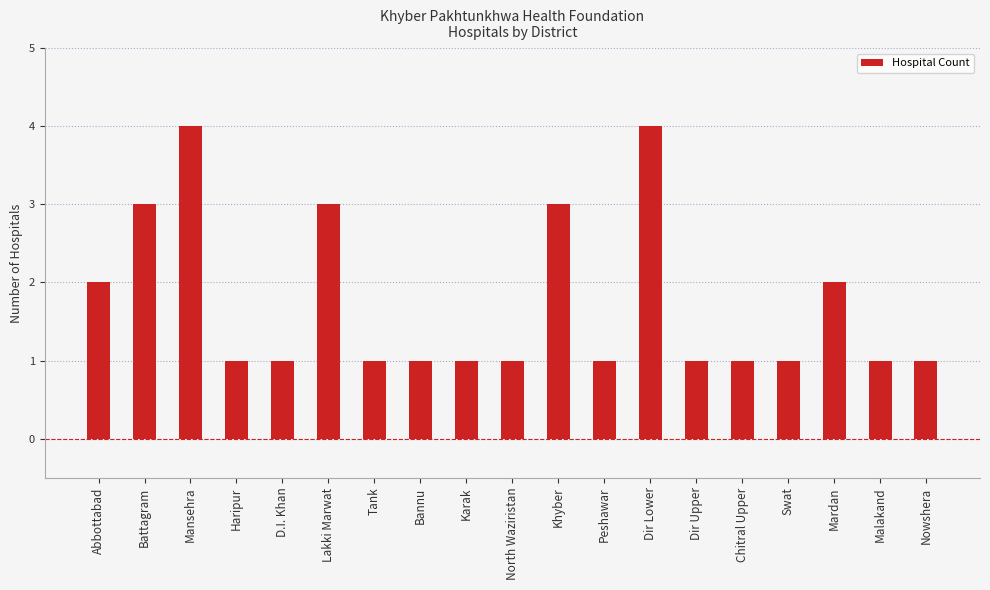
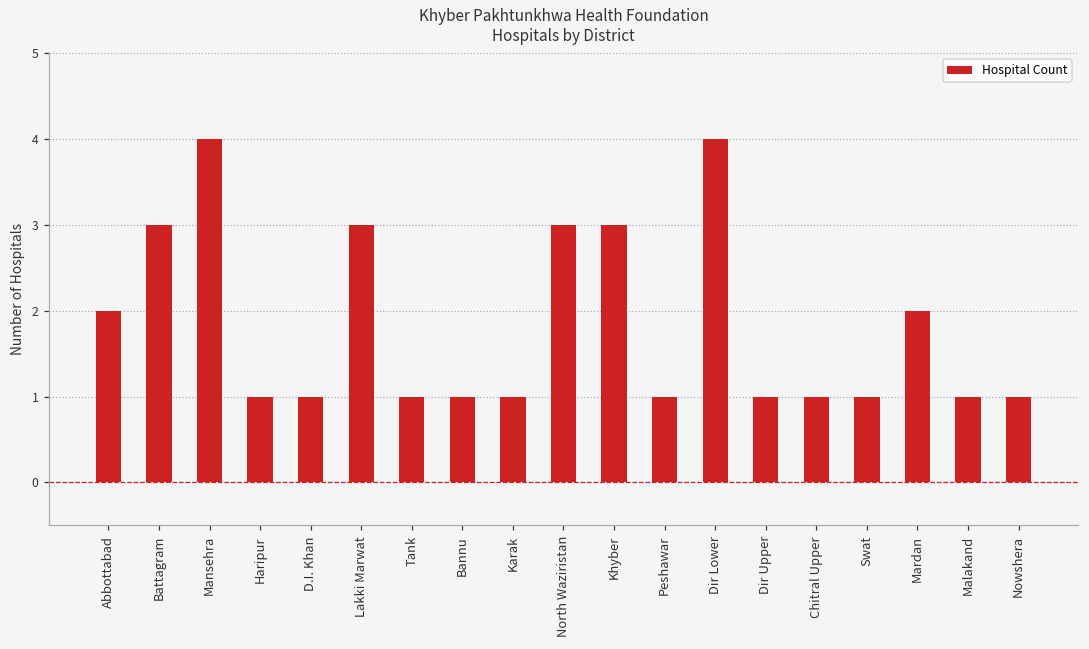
North Waziristan: 1 -> 3
